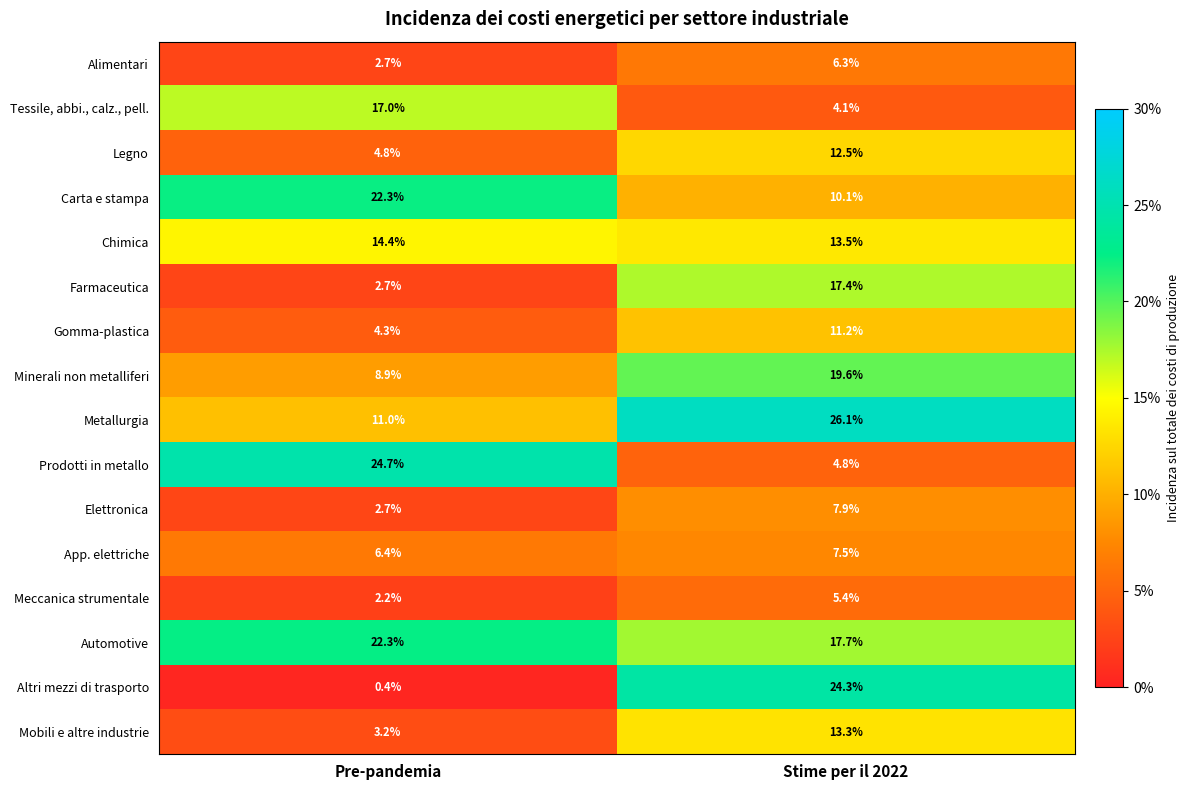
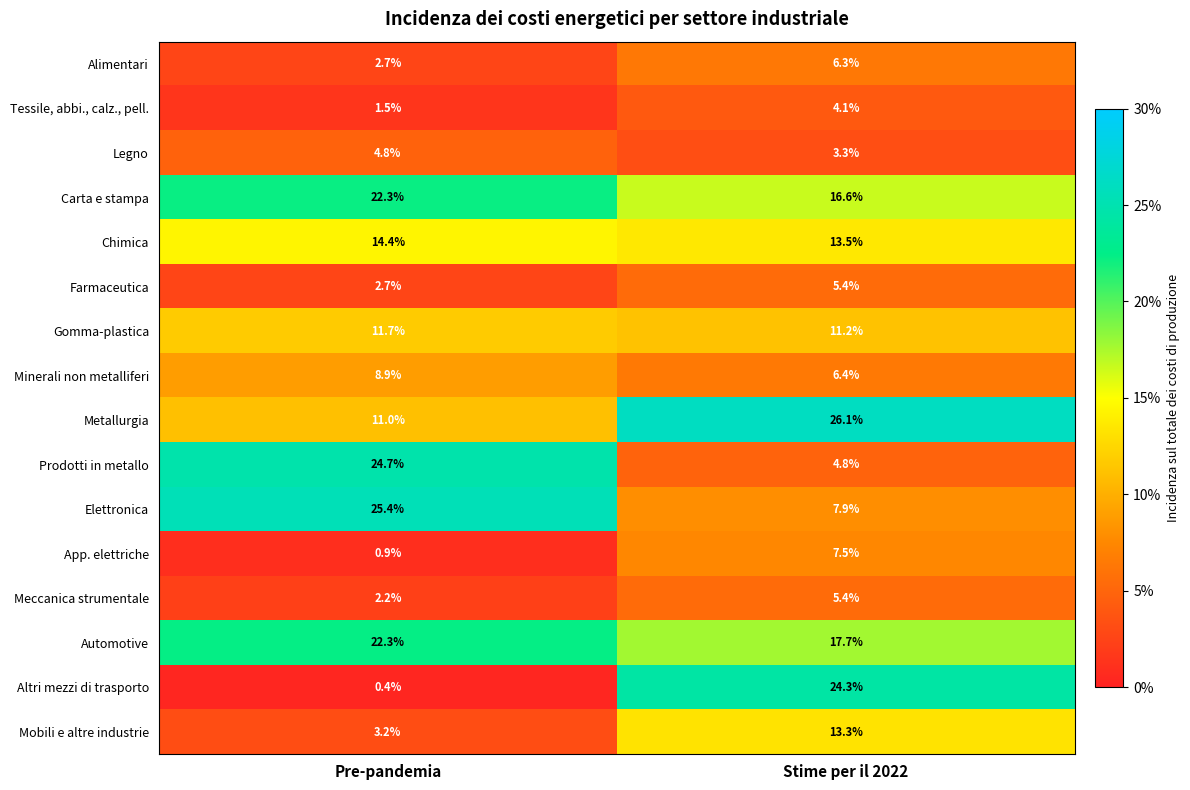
Tessile, abbi., calz., pell., Pre-pandemia: 17.0% -> 1.5%
Legno, Stime per il 2022: 12.5% -> 3.3%
Carta e stampa, Stime per il 2022: 10.1% -> 16.6%
Farmaceutica, Stime per il 2022: 17.4% -> 5.4%
Gomma-plastica, Pre-pandemia: 4.3% -> 11.7%
Minerali non metalliferi, Stime per il 2022: 19.6% -> 6.4%
Elettronica, Pre-pandemia: 2.7% -> 25.4%
App. elettriche, Pre-pandemia: 6.4% -> 0.9%
